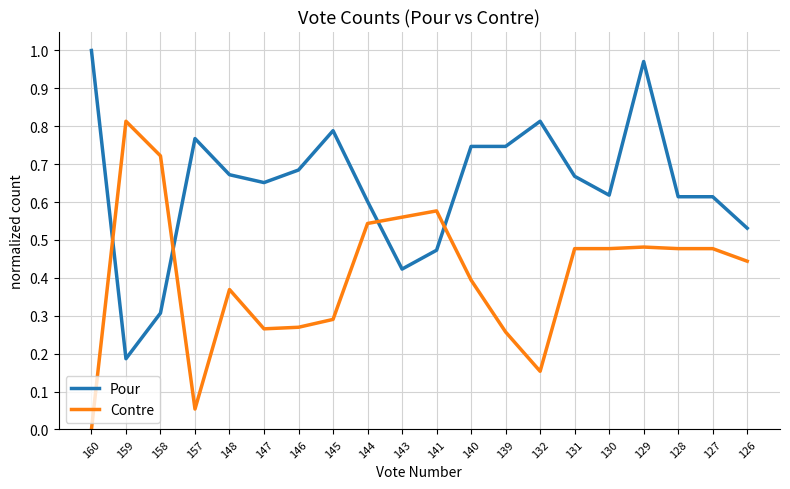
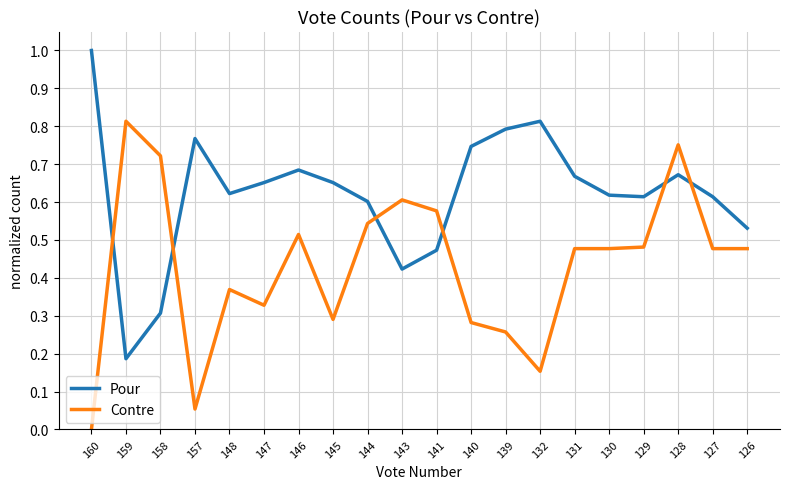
Pour, 148: 0.67 -> 0.62
Contre, 147: 0.27 -> 0.33
Contre, 146: 0.27 -> 0.51
Pour, 145: 0.79 -> 0.65
Contre, 143: 0.56 -> 0.61
Contre, 140: 0.39 -> 0.28
Pour, 139: 0.75 -> 0.79
Pour, 129: 0.97 -> 0.61
Pour, 128: 0.61 -> 0.67
Contre, 128: 0.48 -> 0.75
Contre, 126: 0.44 -> 0.48
